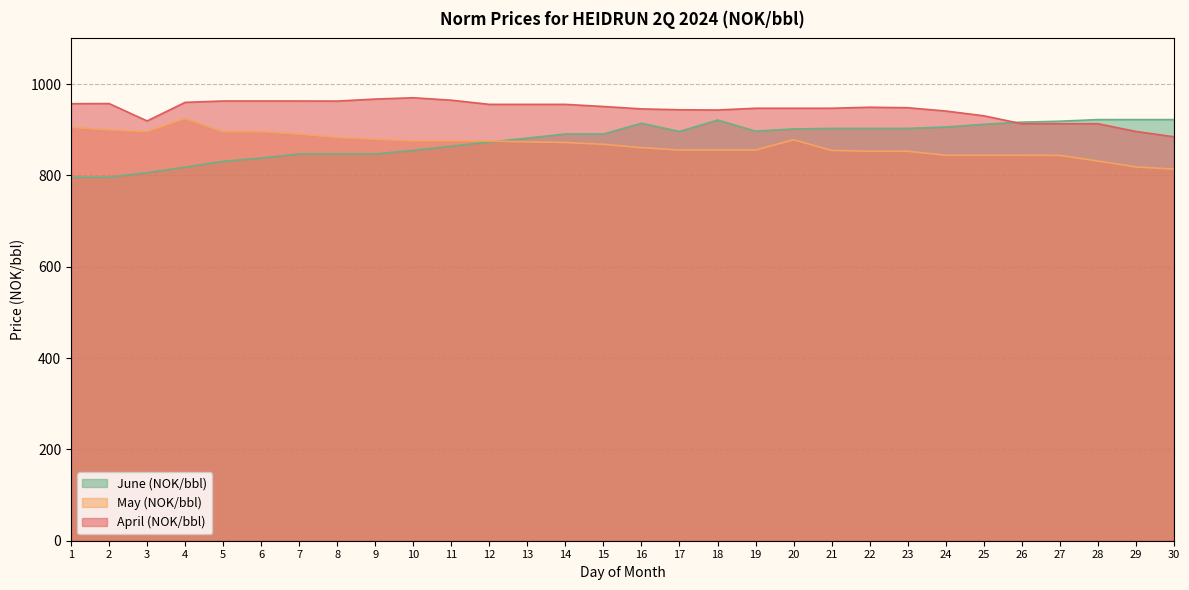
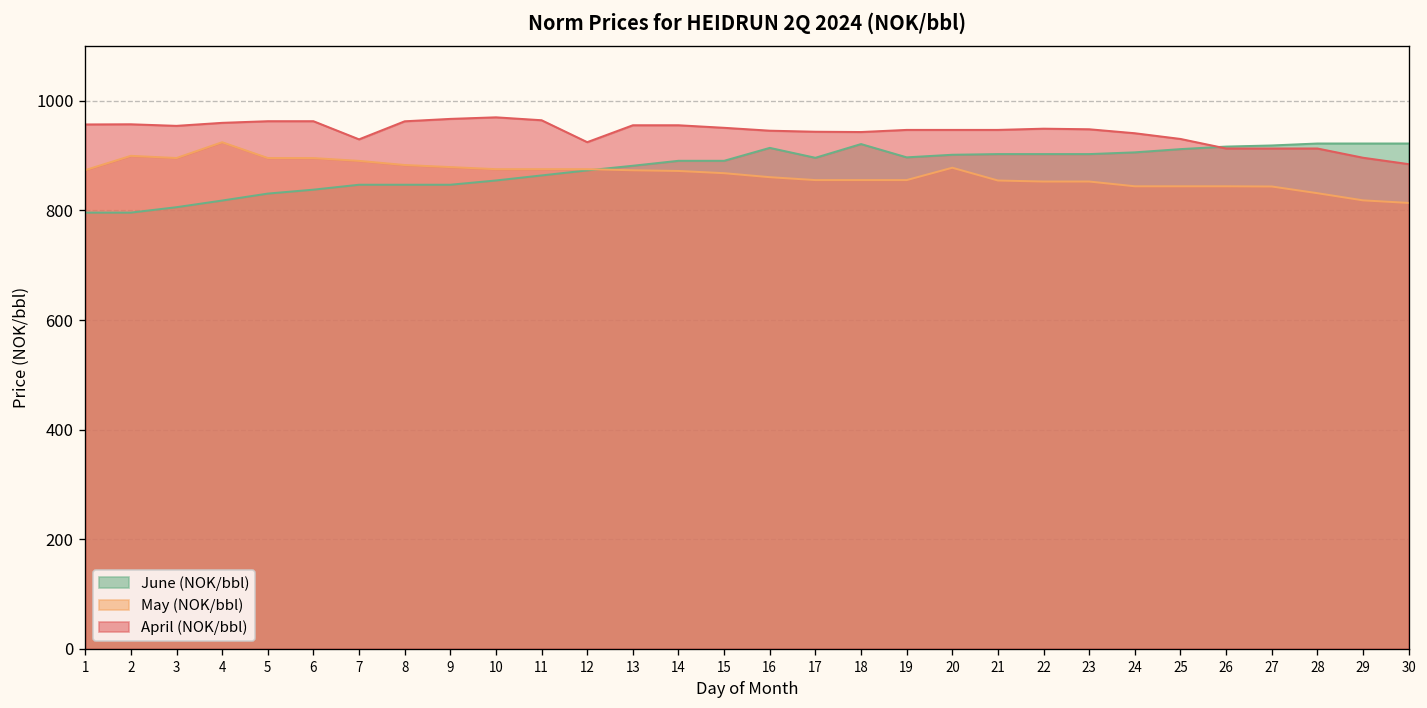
May (NOK/bbl), 1: 910 -> 870
April (NOK/bbl), 3: 920 -> 950
April (NOK/bbl), 7: 960 -> 930
April (NOK/bbl), 12: 960 -> 920
